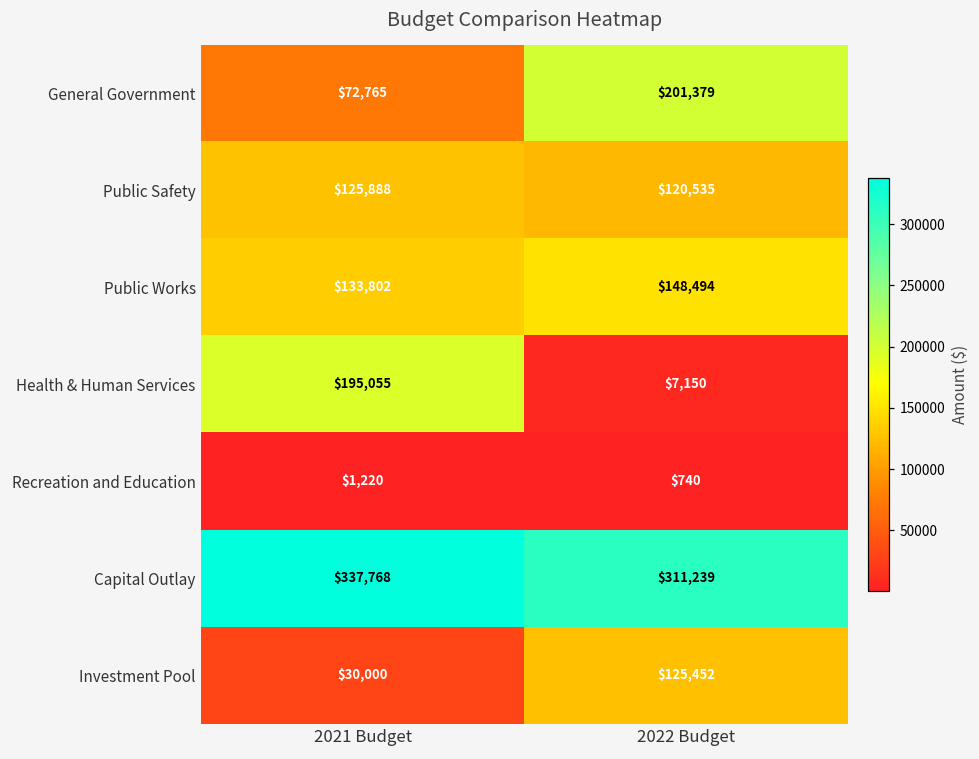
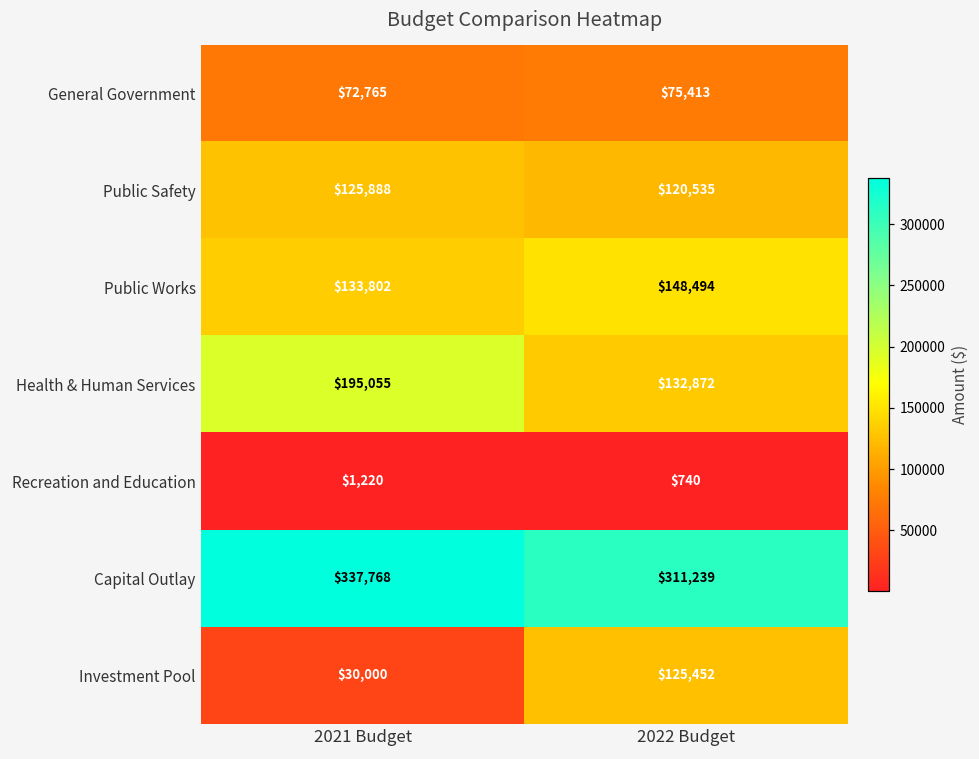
General Government, 2022 Budget: $201,379 -> $75,413
Health & Human Services, 2022 Budget: $7,150 -> $132,872
